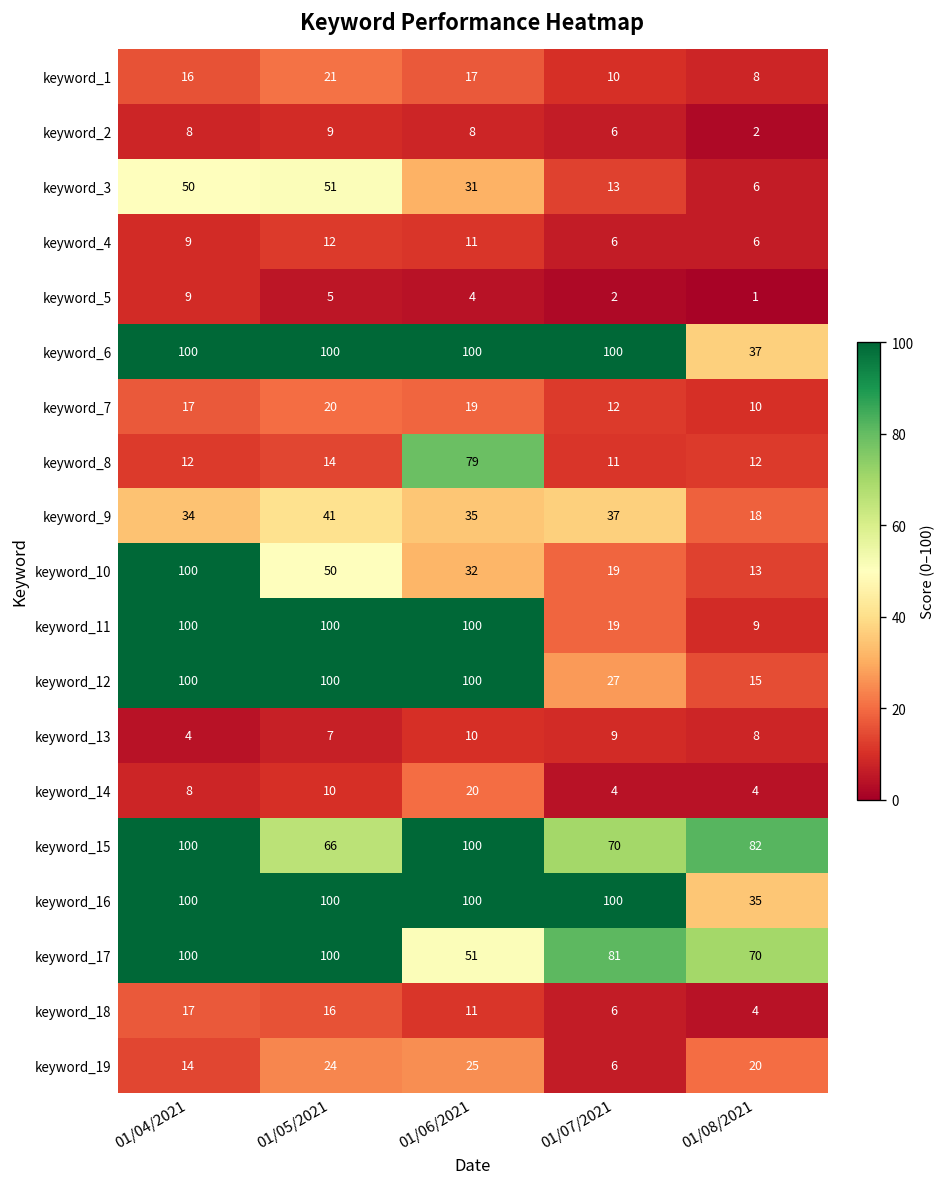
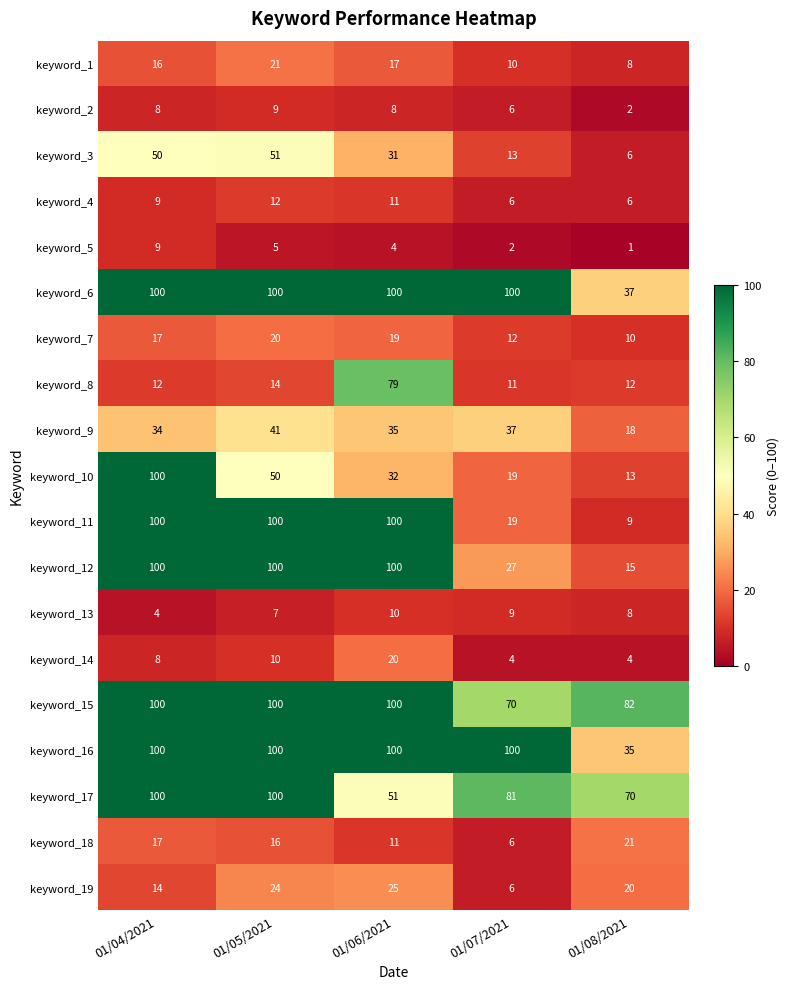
keyword_15, 01/05/2021: 66 -> 100
keyword_18, 01/08/2021: 4 -> 21
